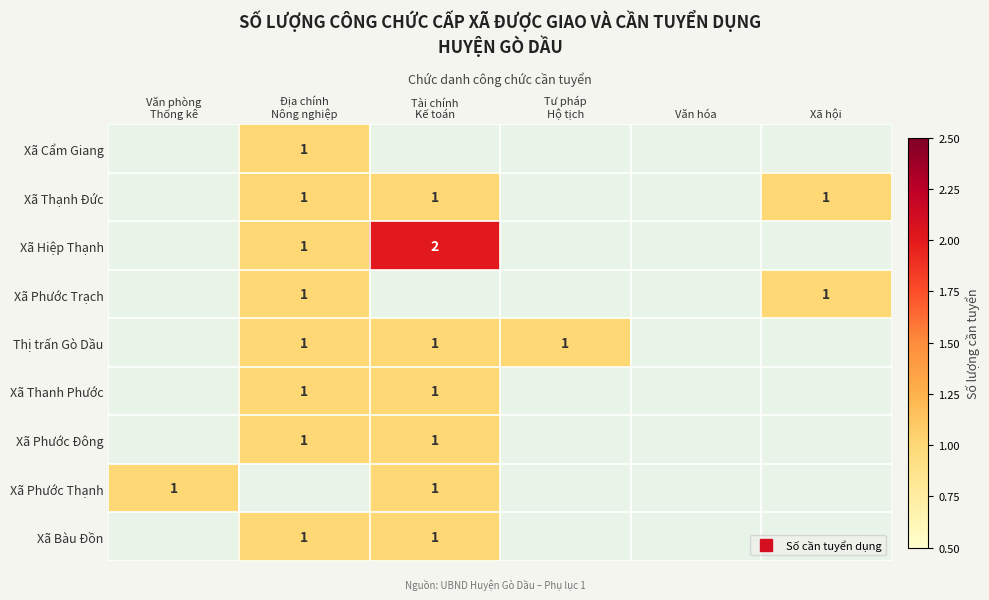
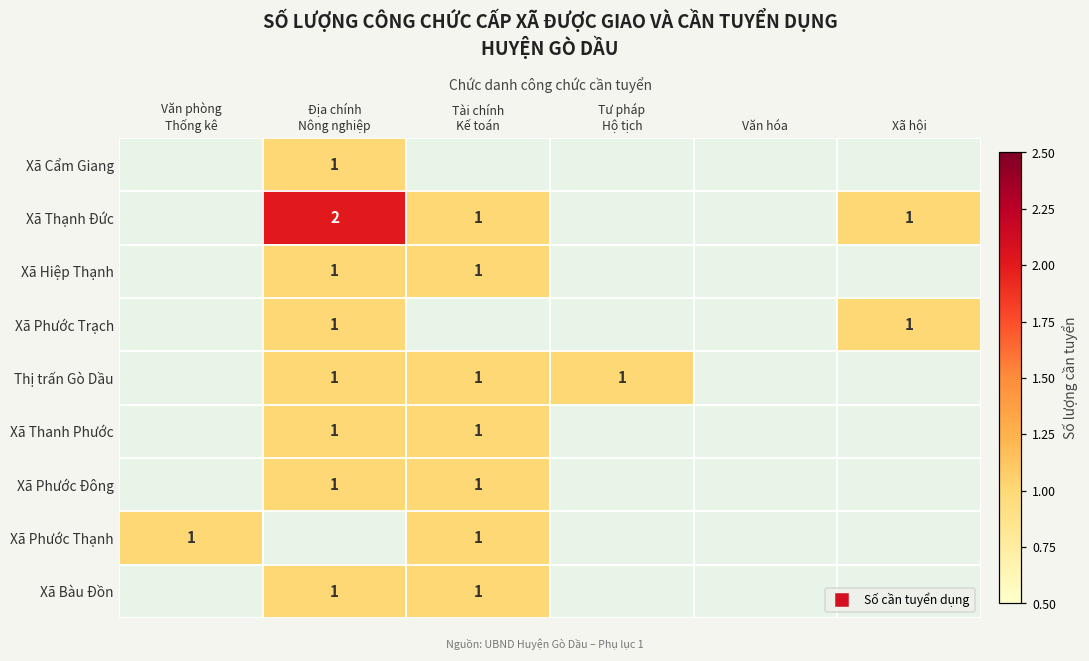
Xã Thạnh Đức, Địa chính Nông nghiệp: 1 -> 2
Xã Hiệp Thạnh, Tài chính Kế toán: 2 -> 1
